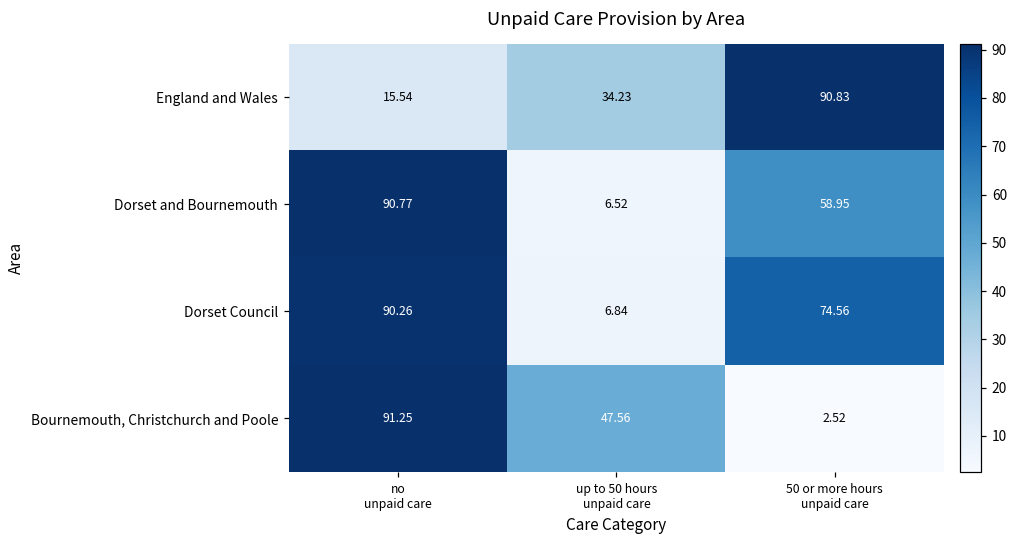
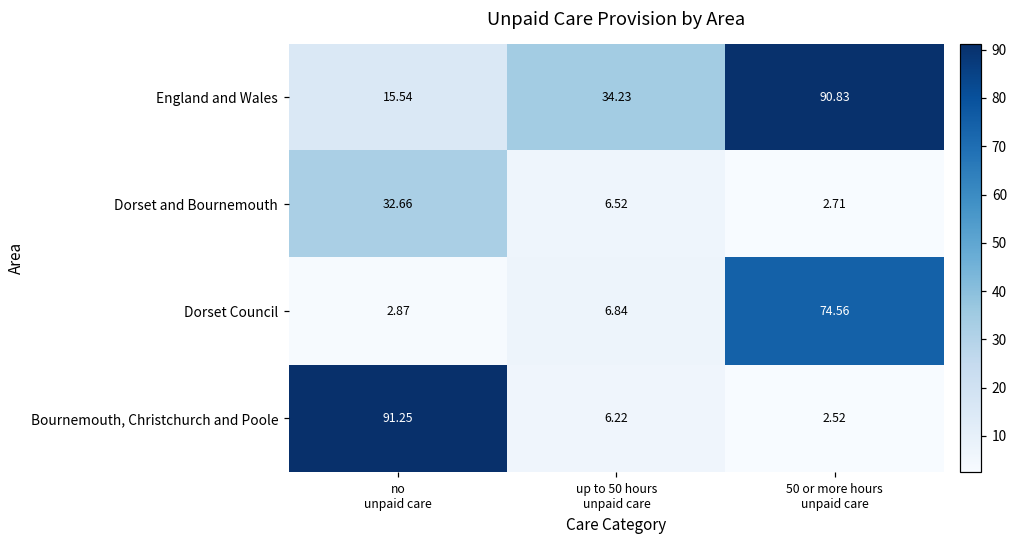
Dorset and Bournemouth, no unpaid care: 90.77 -> 32.66
Dorset and Bournemouth, 50 or more hours unpaid care: 58.95 -> 2.71
Dorset Council, no unpaid care: 90.26 -> 2.87
Bournemouth, Christchurch and Poole, up to 50 hours unpaid care: 47.56 -> 6.22
